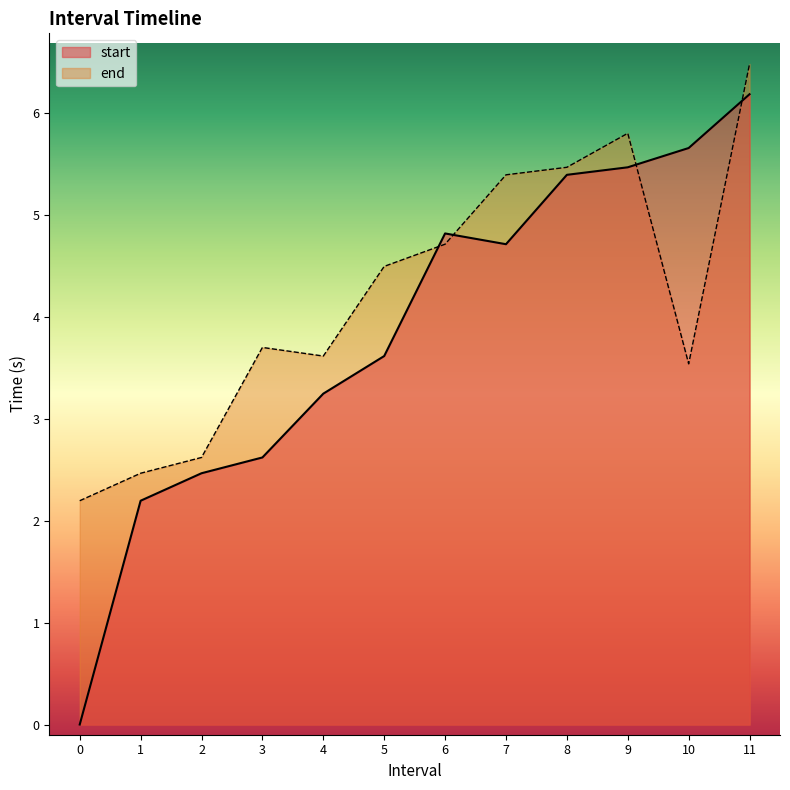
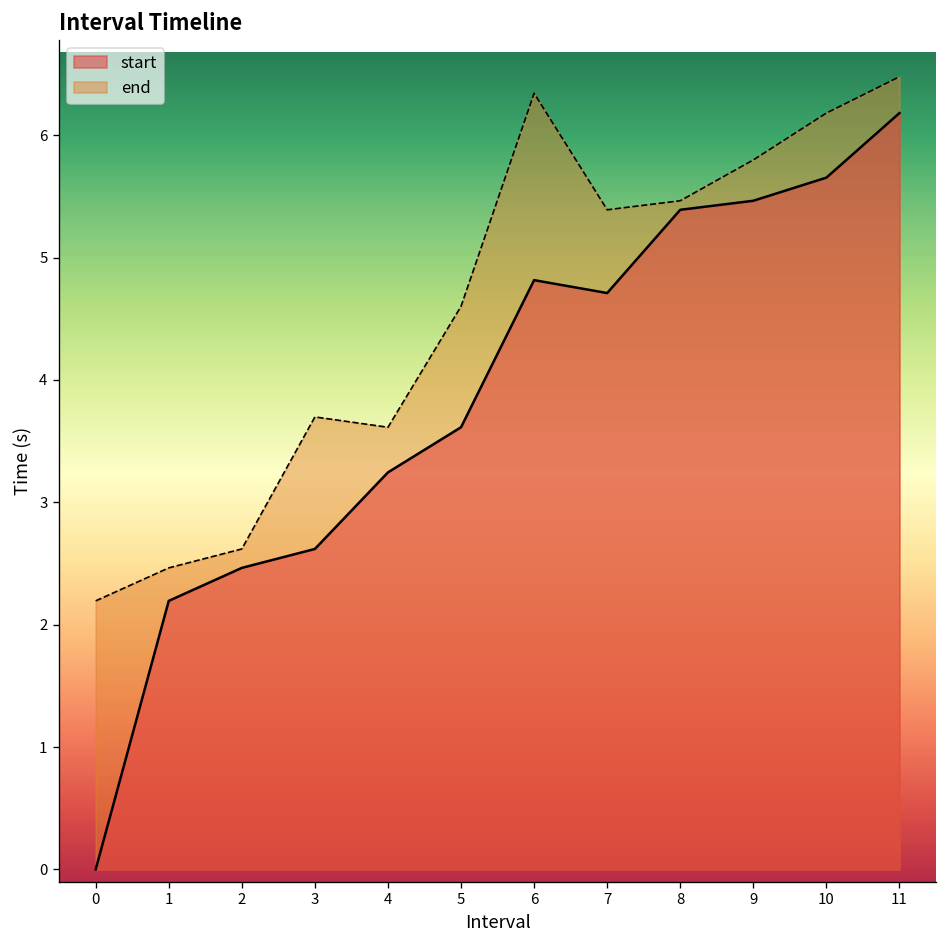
end, 5: 4.49 -> 4.60
end, 6: 4.71 -> 6.34
end, 10: 3.54 -> 6.18
